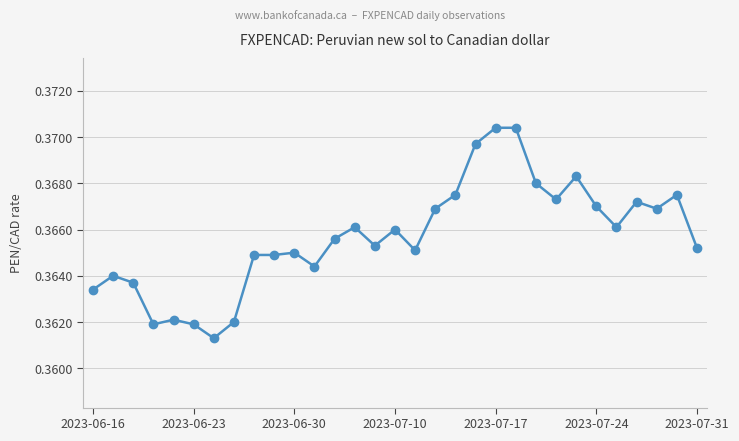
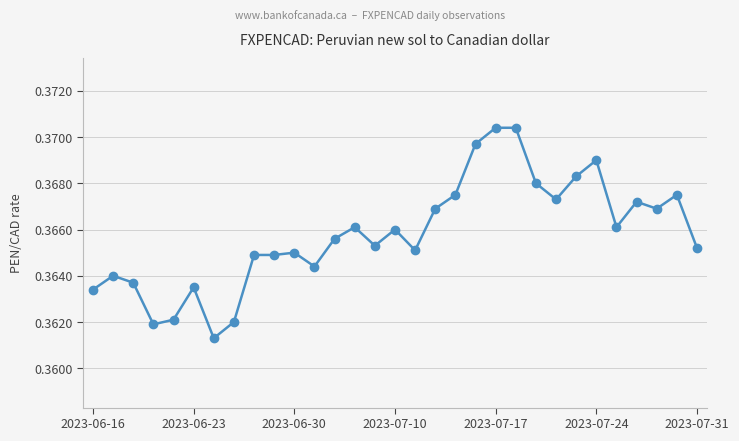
2023-06-23: 0.3619 -> 0.3635
2023-07-24: 0.367 -> 0.369
